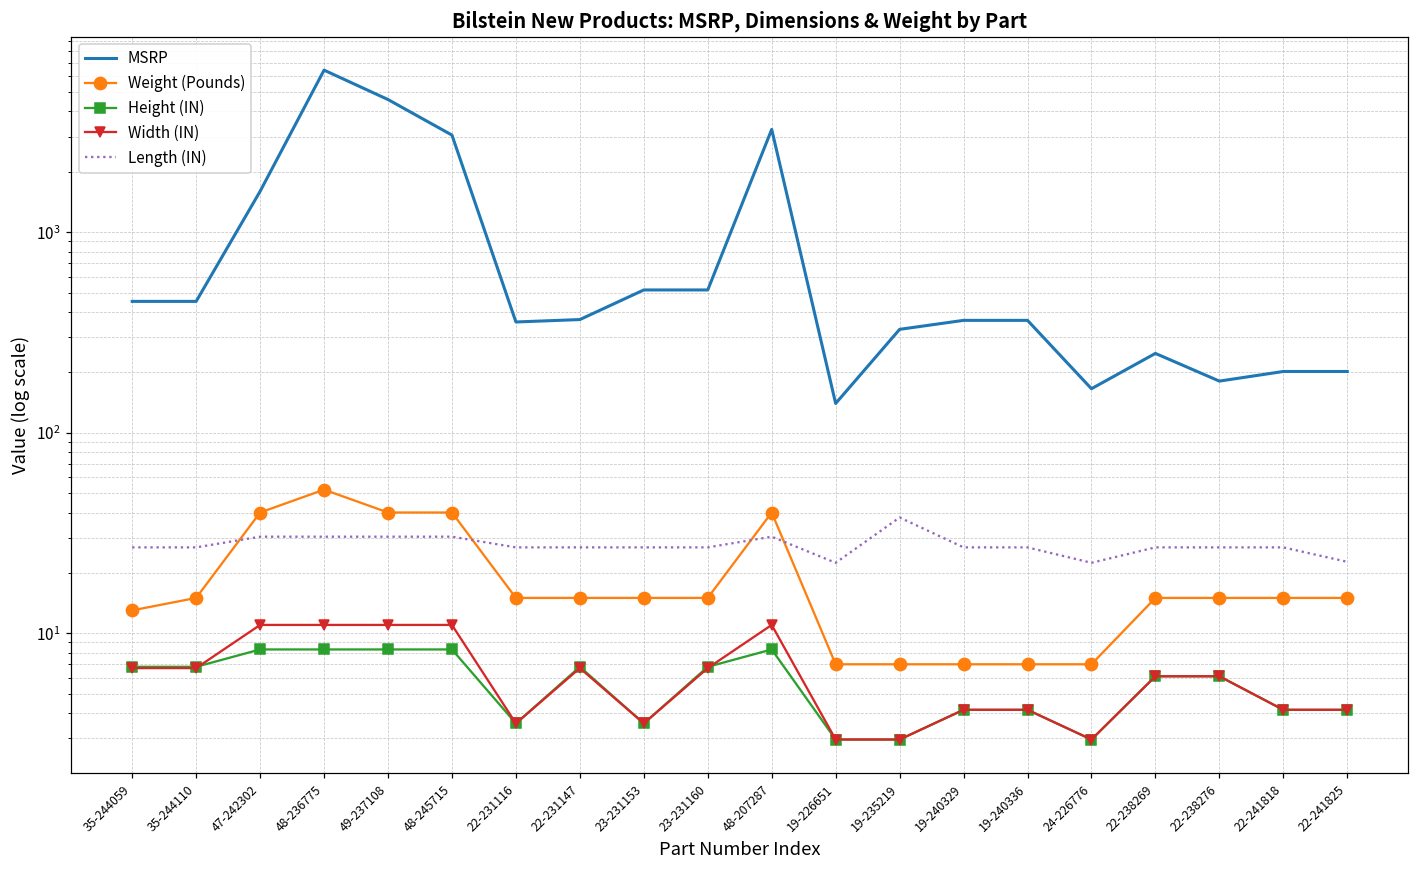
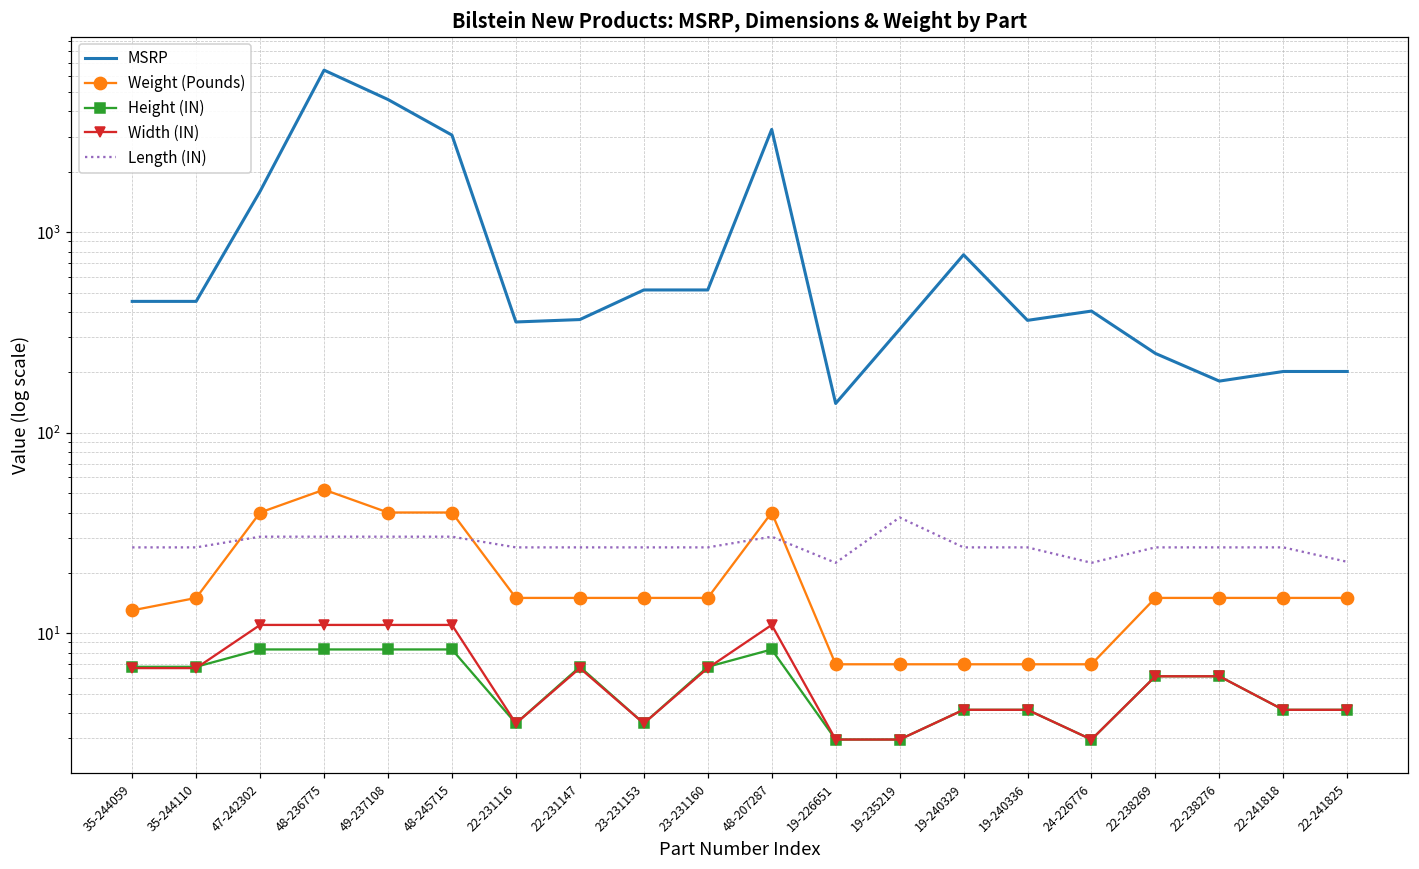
MSRP, 19-240329: 360 -> 770
MSRP, 24-226776: 170 -> 400
